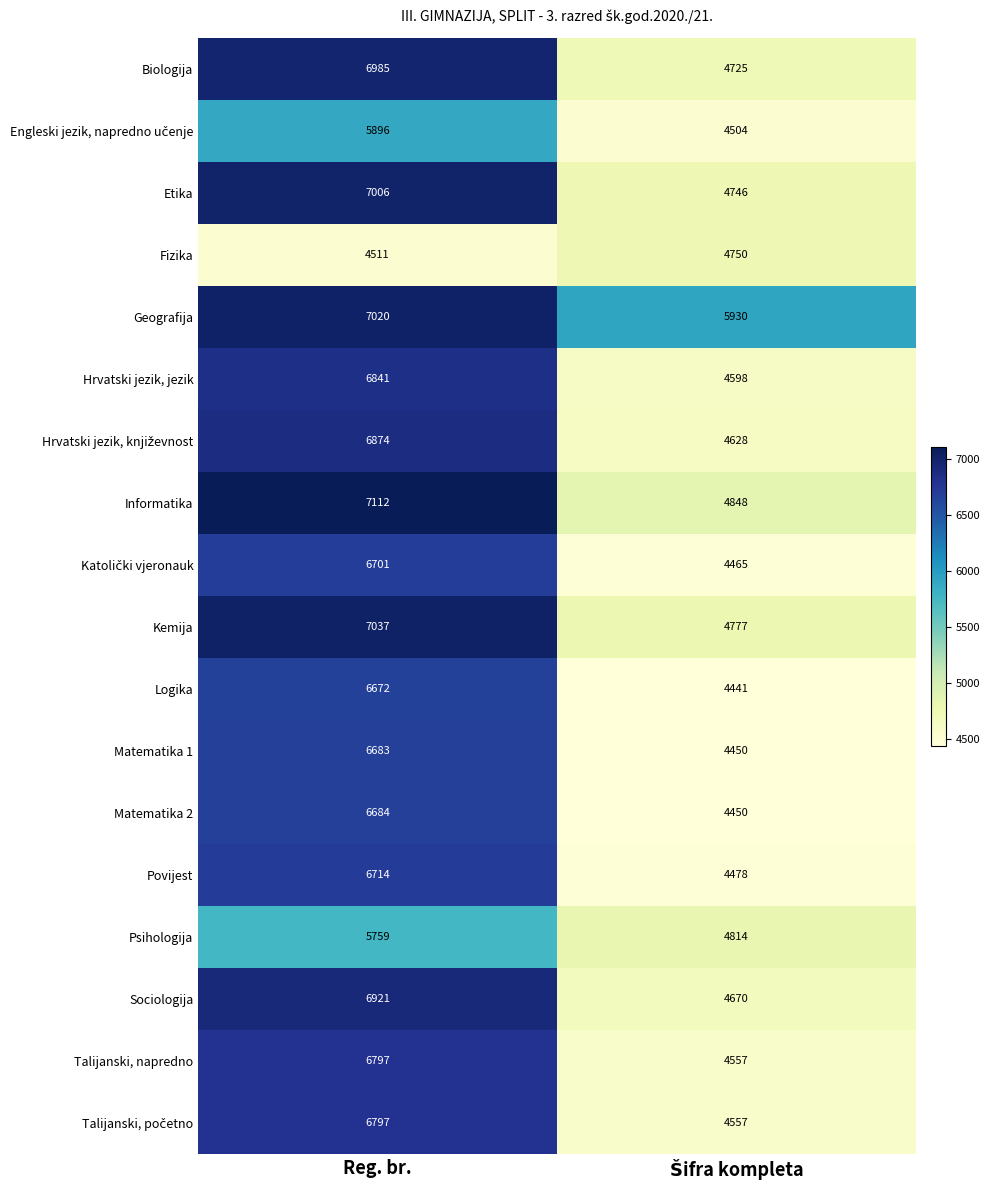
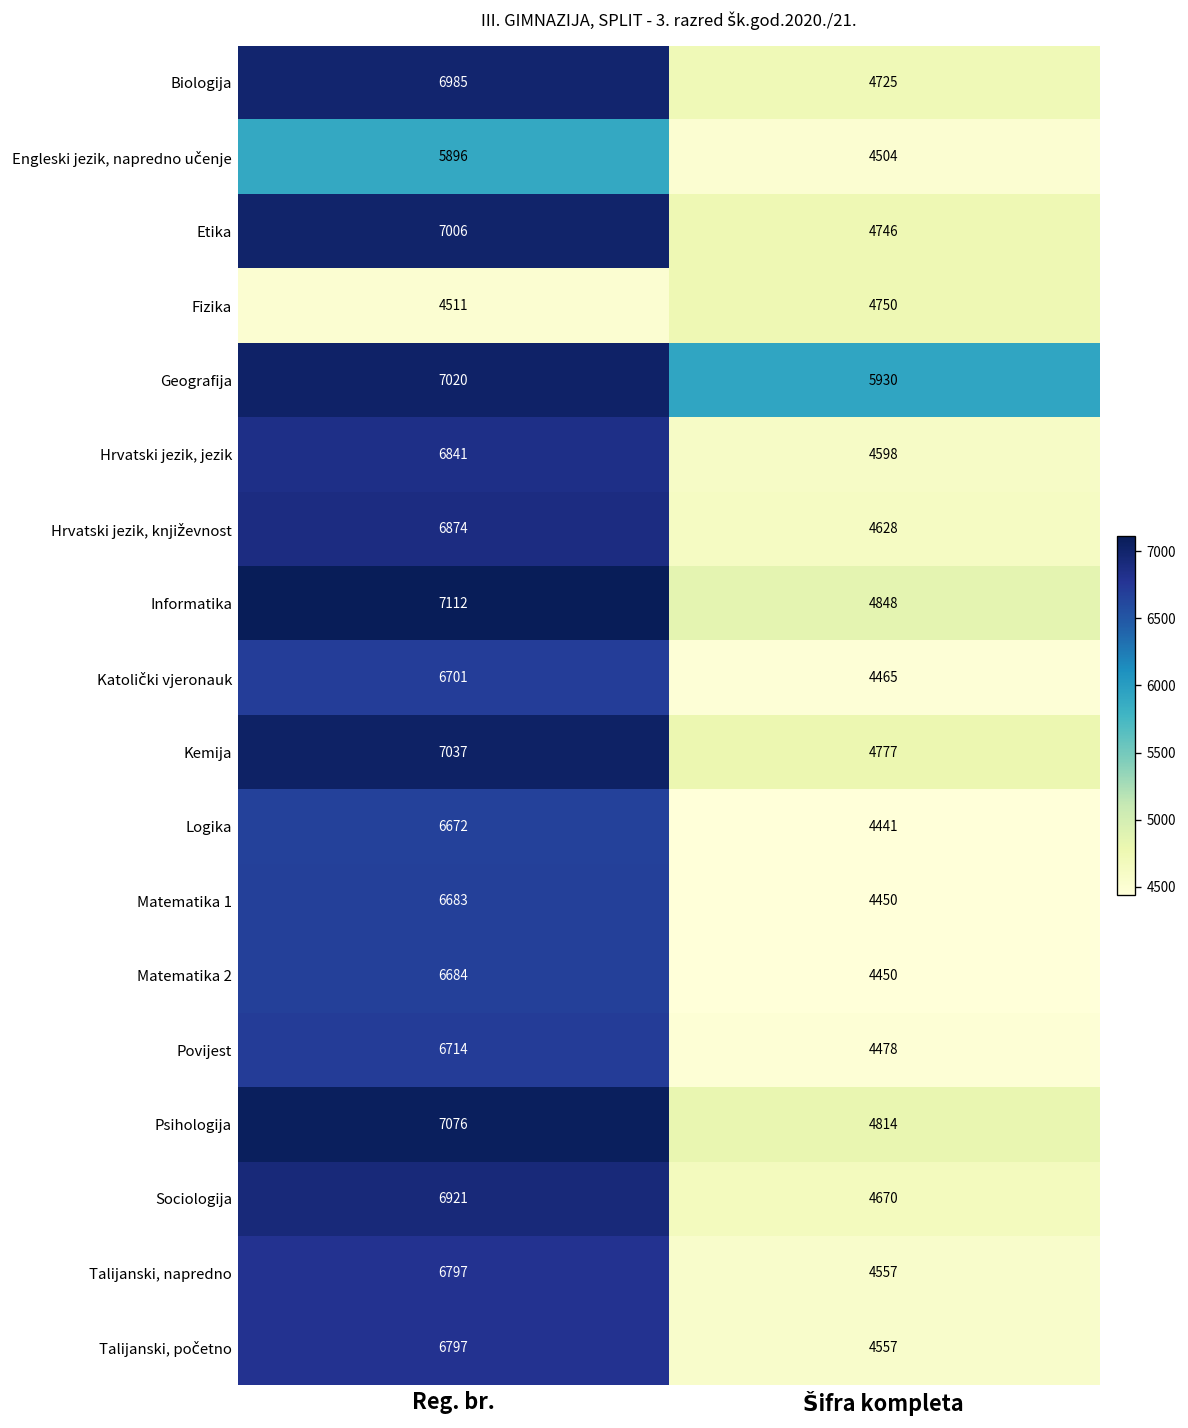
Psihologija, Reg. br.: 5759 -> 7076
